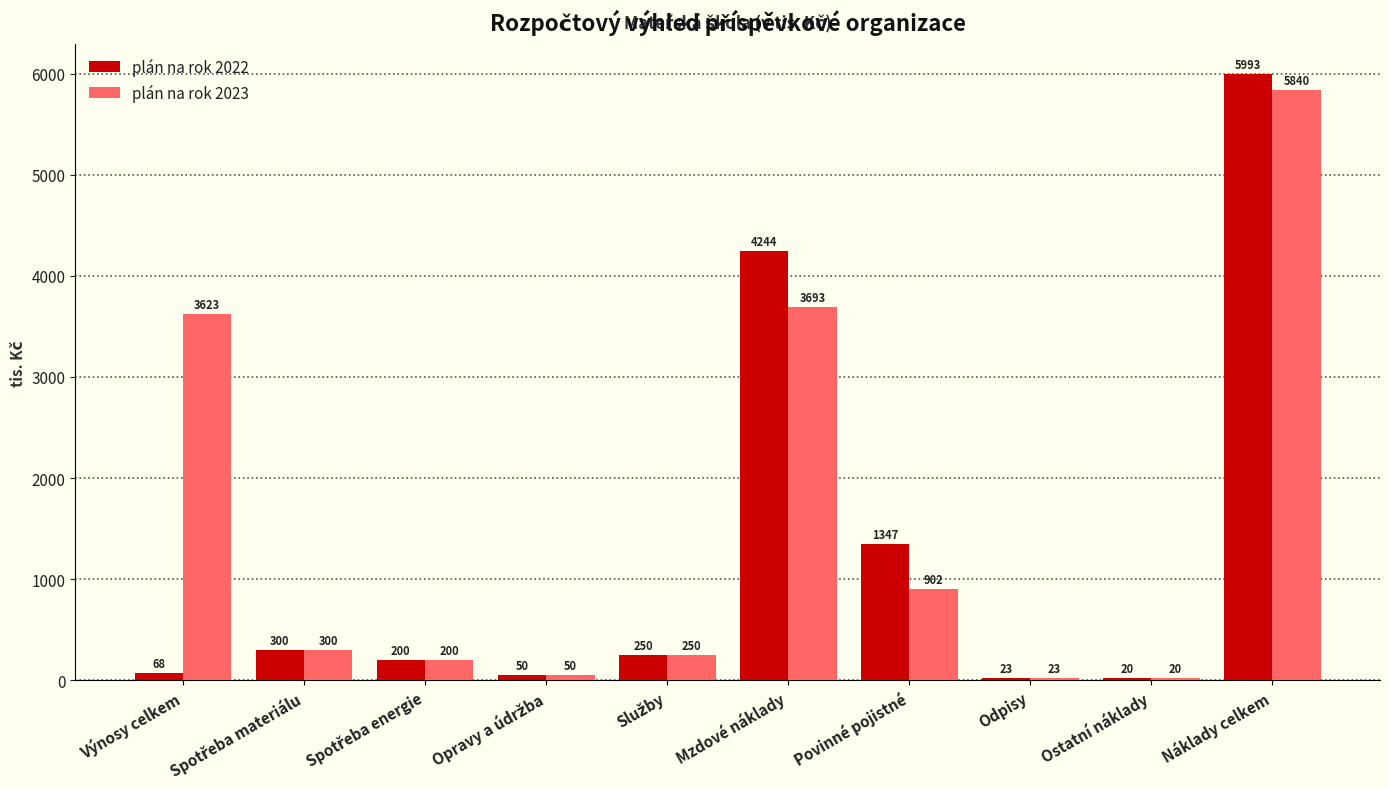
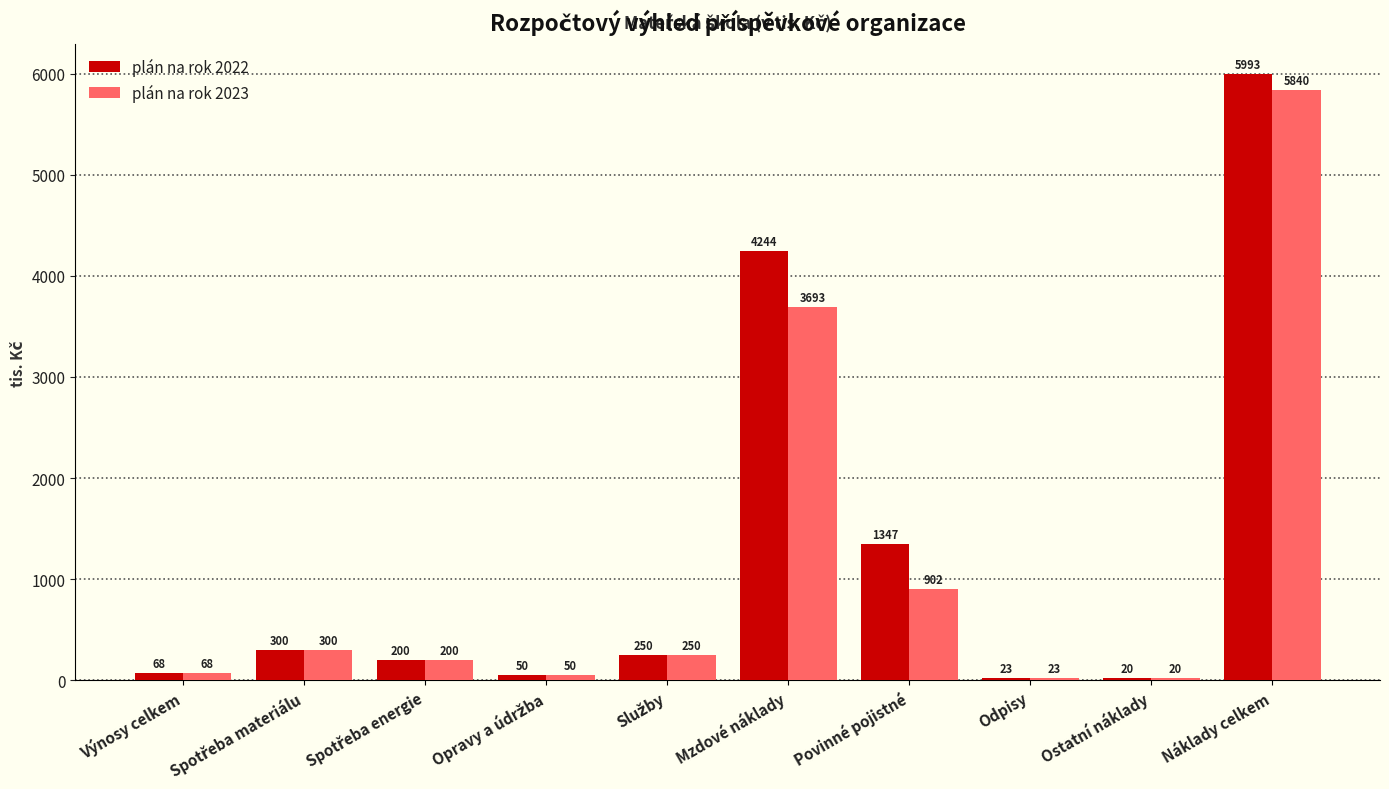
plán na rok 2023, Výnosy celkem: 3623 -> 68
